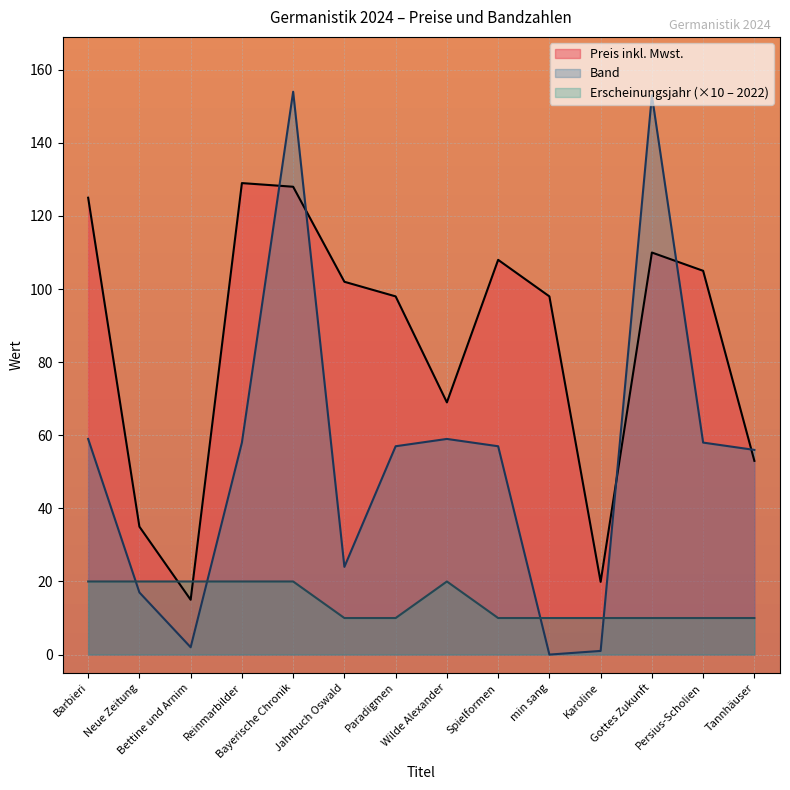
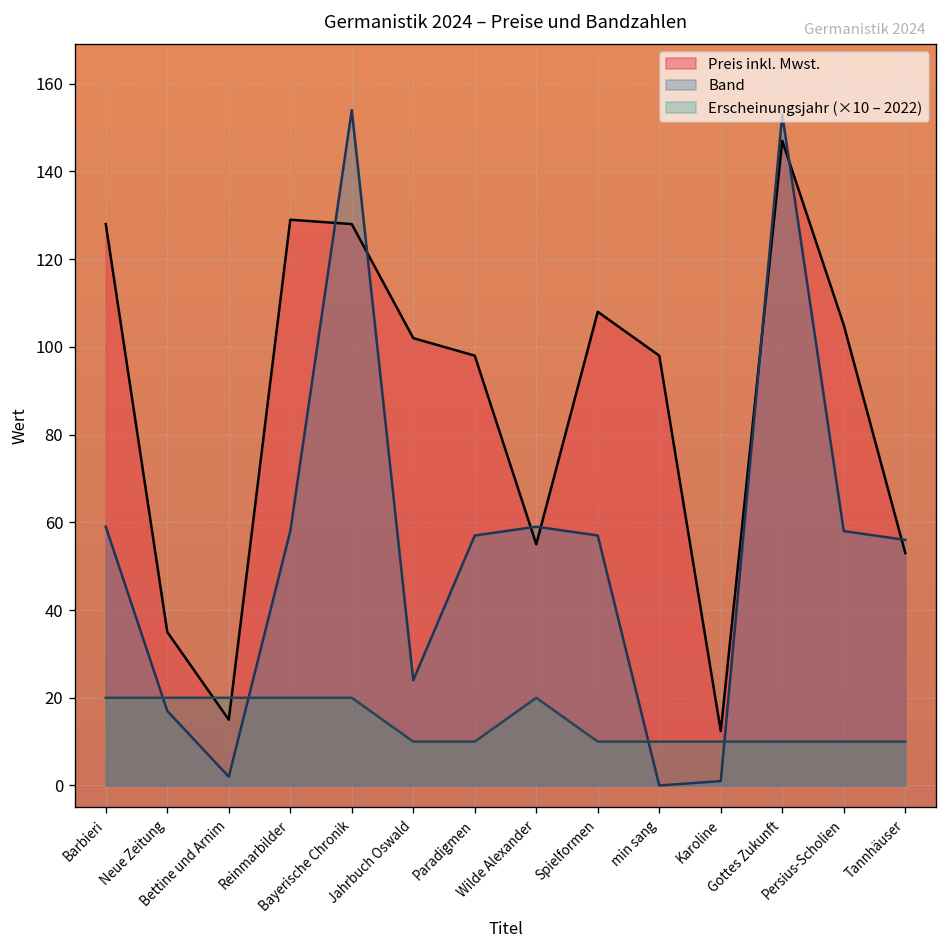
Preis inkl. Mwst., Barbieri: 125 -> 128
Preis inkl. Mwst., Wilde Alexander: 69 -> 55
Preis inkl. Mwst., Karoline: 20 -> 12
Preis inkl. Mwst., Gottes Zukunft: 110 -> 147
